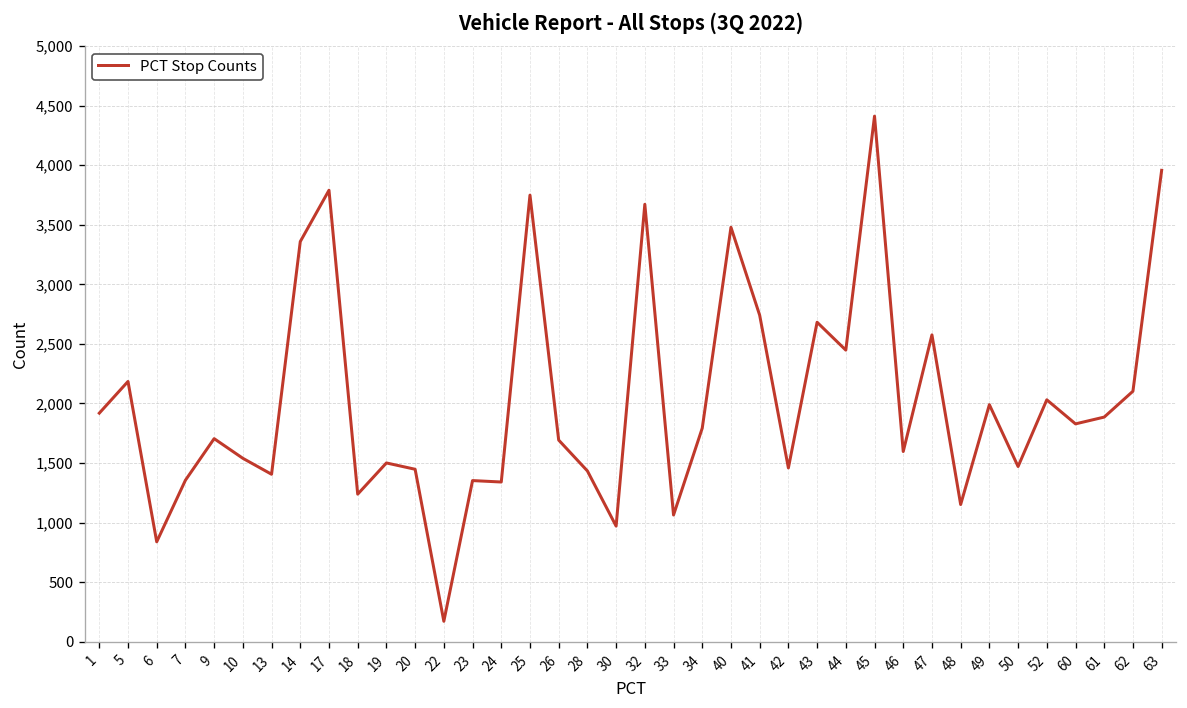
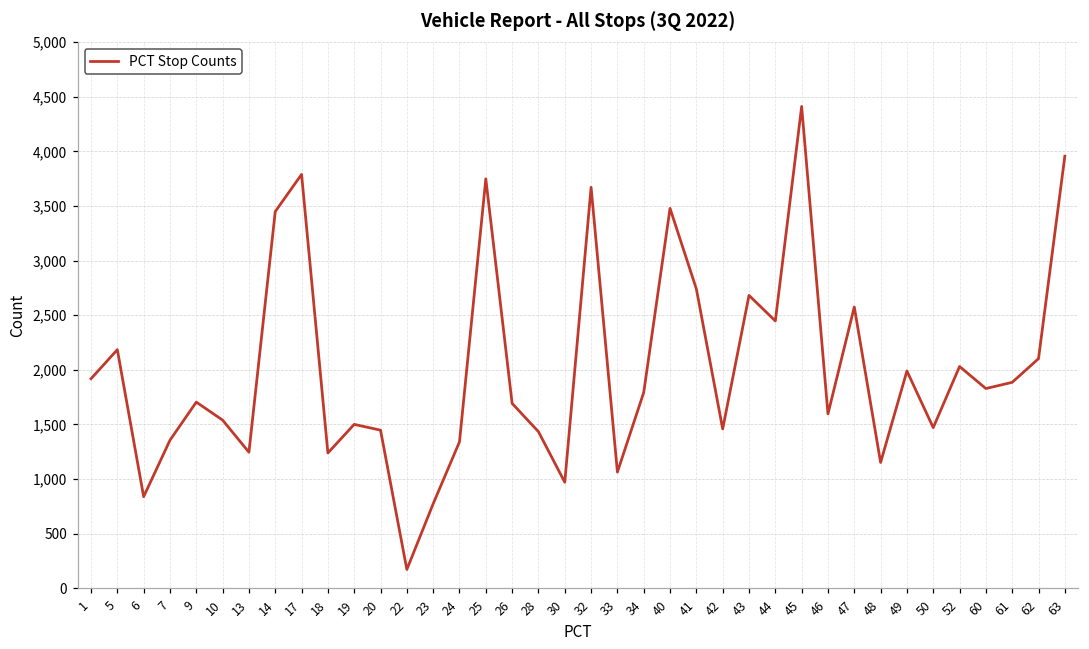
13: 1,400 -> 1,200
14: 3,400 -> 3,500
23: 1,400 -> 800
